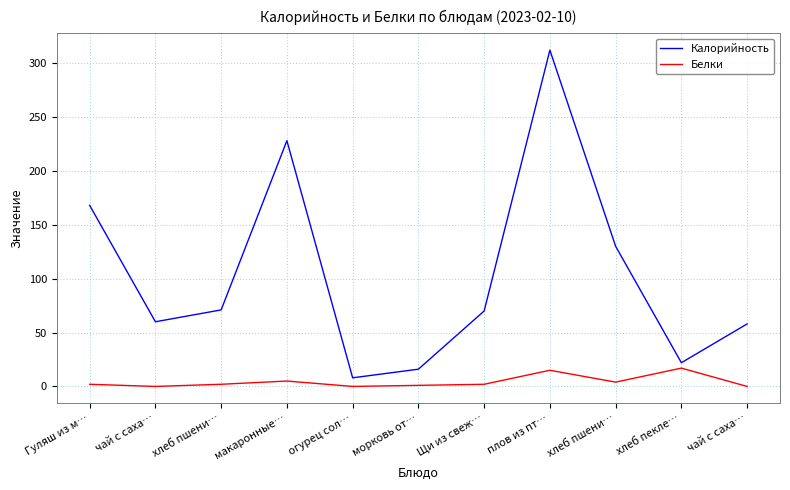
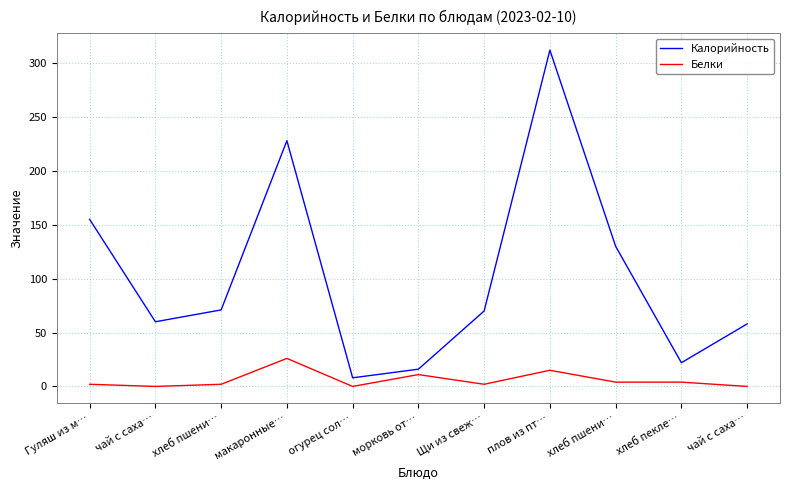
Калорийность, Гуляш из м…: 168 -> 155
Белки, макаронные…: 5 -> 26
Белки, морковь от…: 1 -> 11
Белки, хлеб пекле…: 17 -> 4
